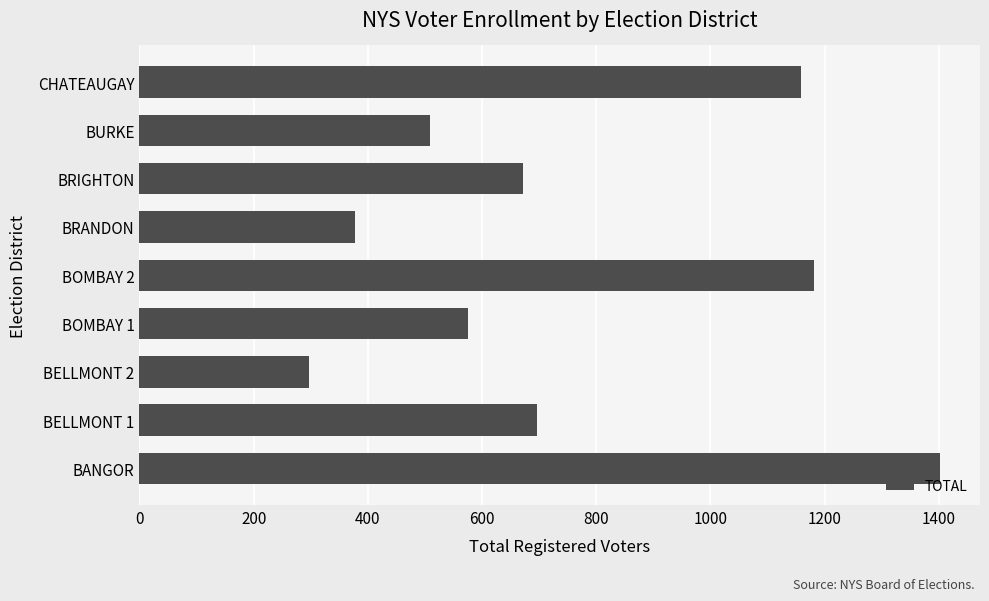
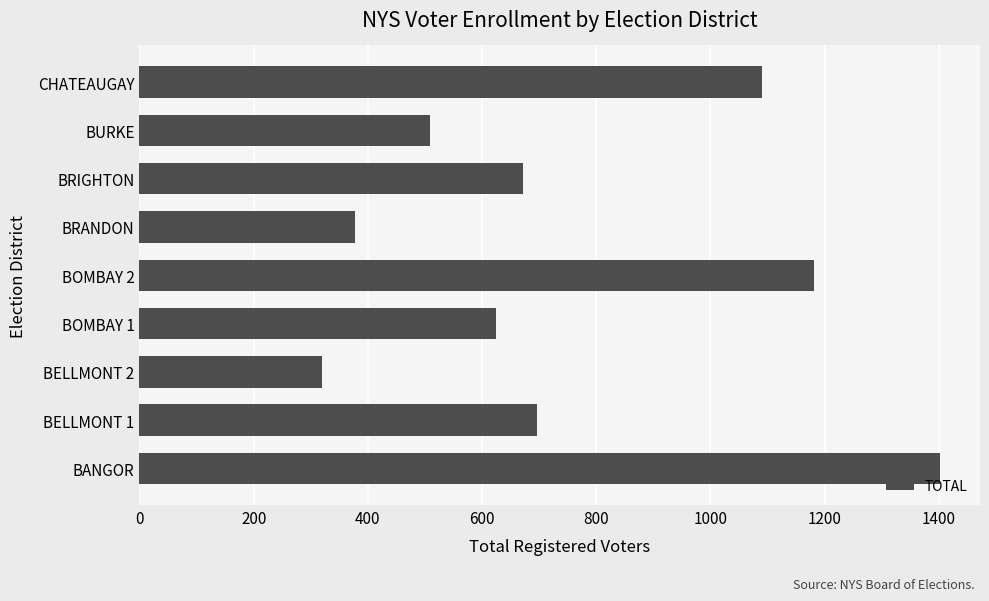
CHATEAUGAY: 1160 -> 1090
BOMBAY 1: 580 -> 620
BELLMONT 2: 300 -> 320
